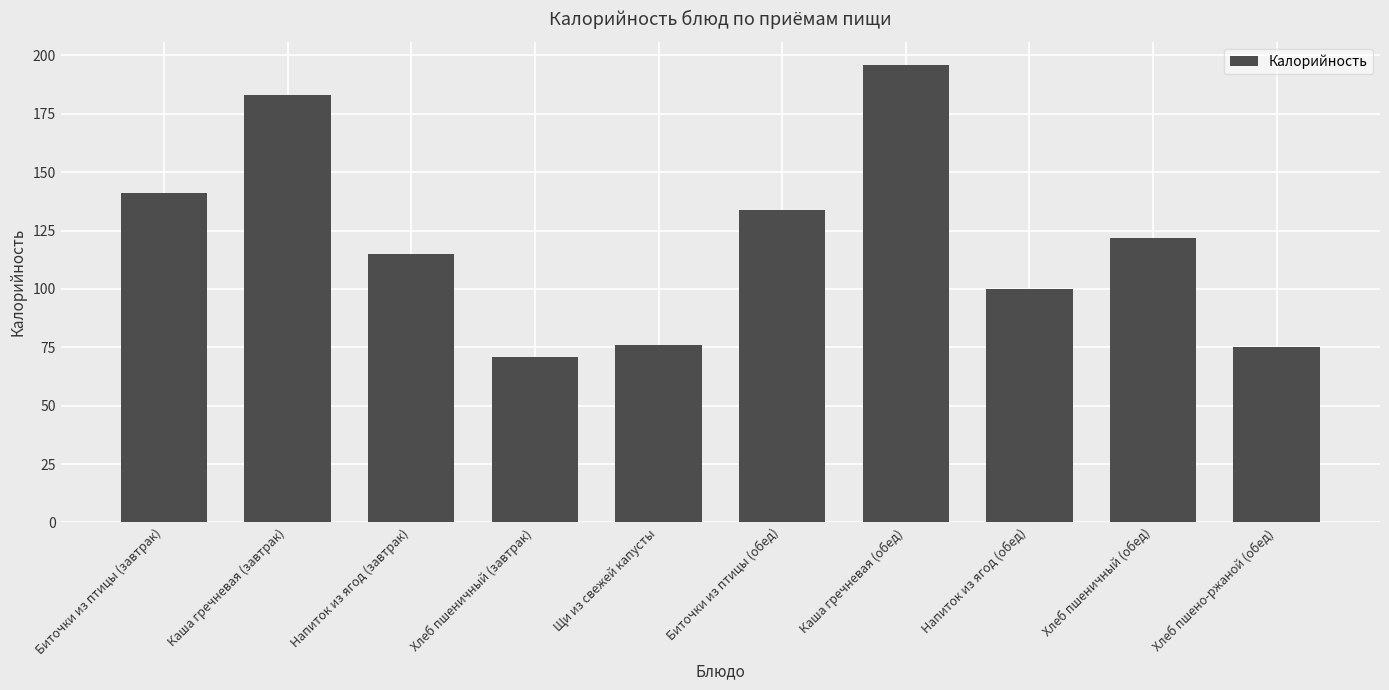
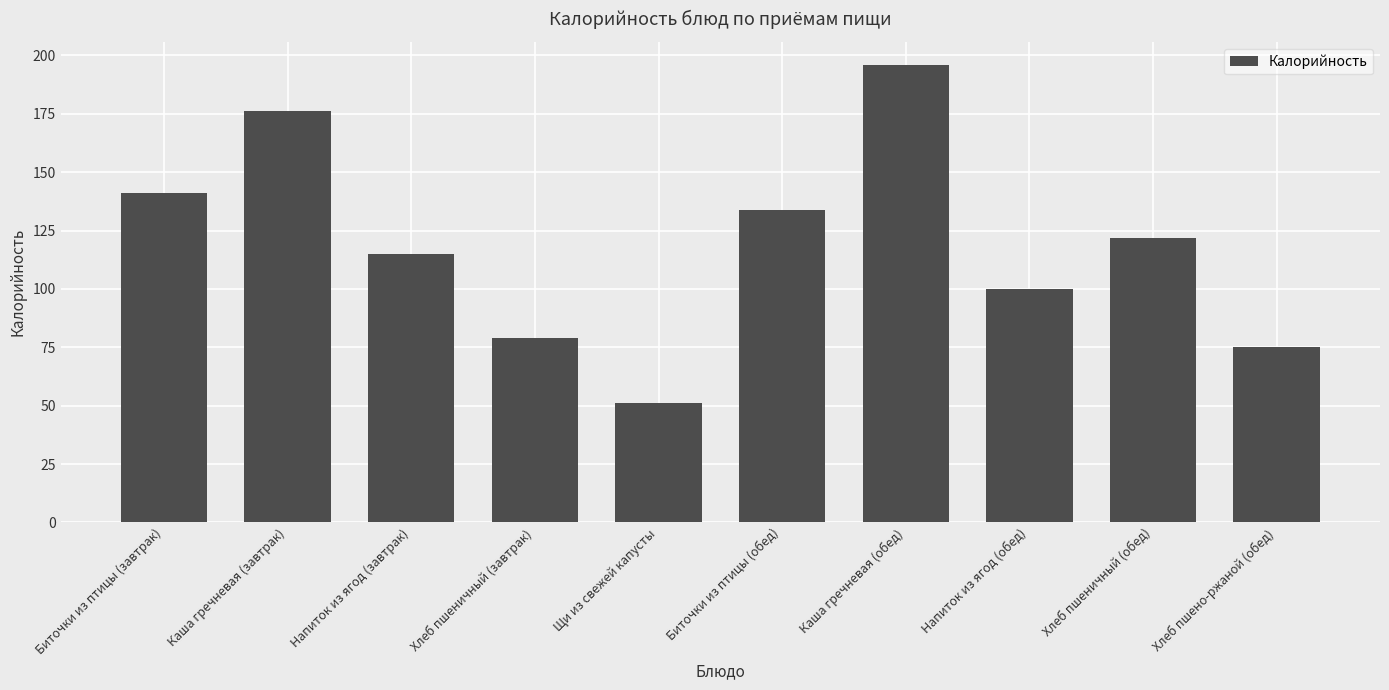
Каша гречневая (завтрак): 183 -> 176
Хлеб пшеничный (завтрак): 71 -> 79
Щи из свежей капусты: 76 -> 51
